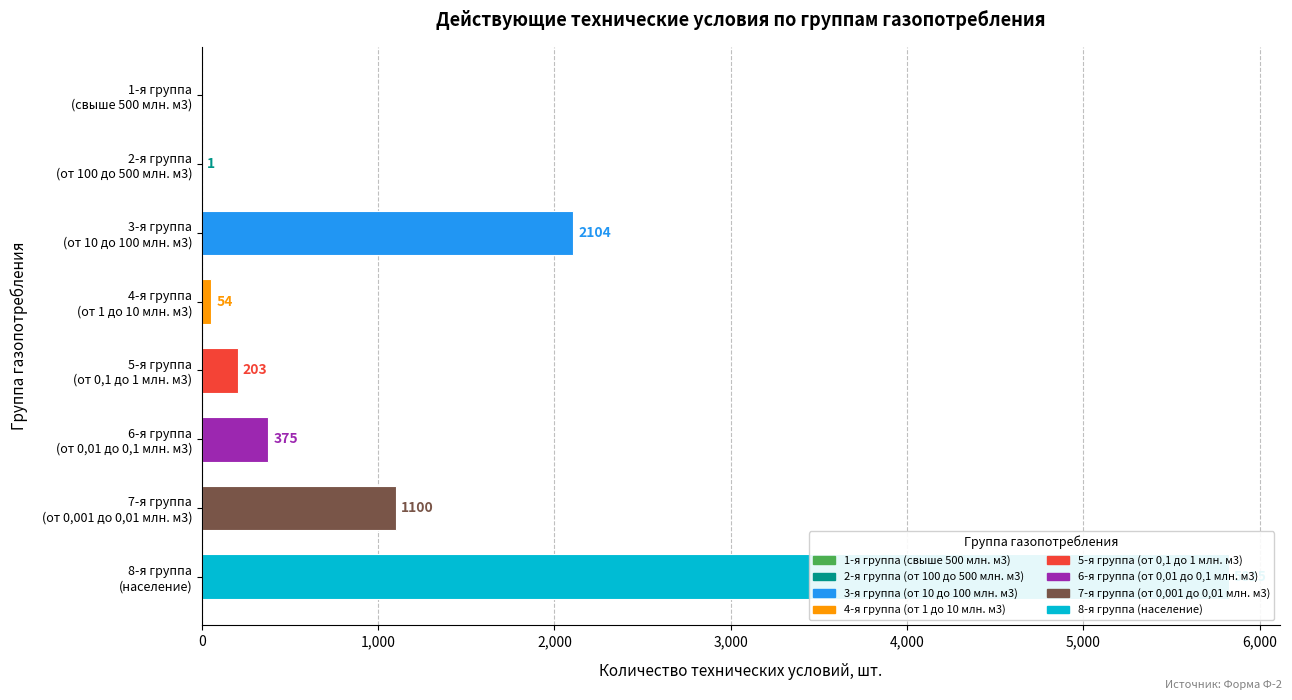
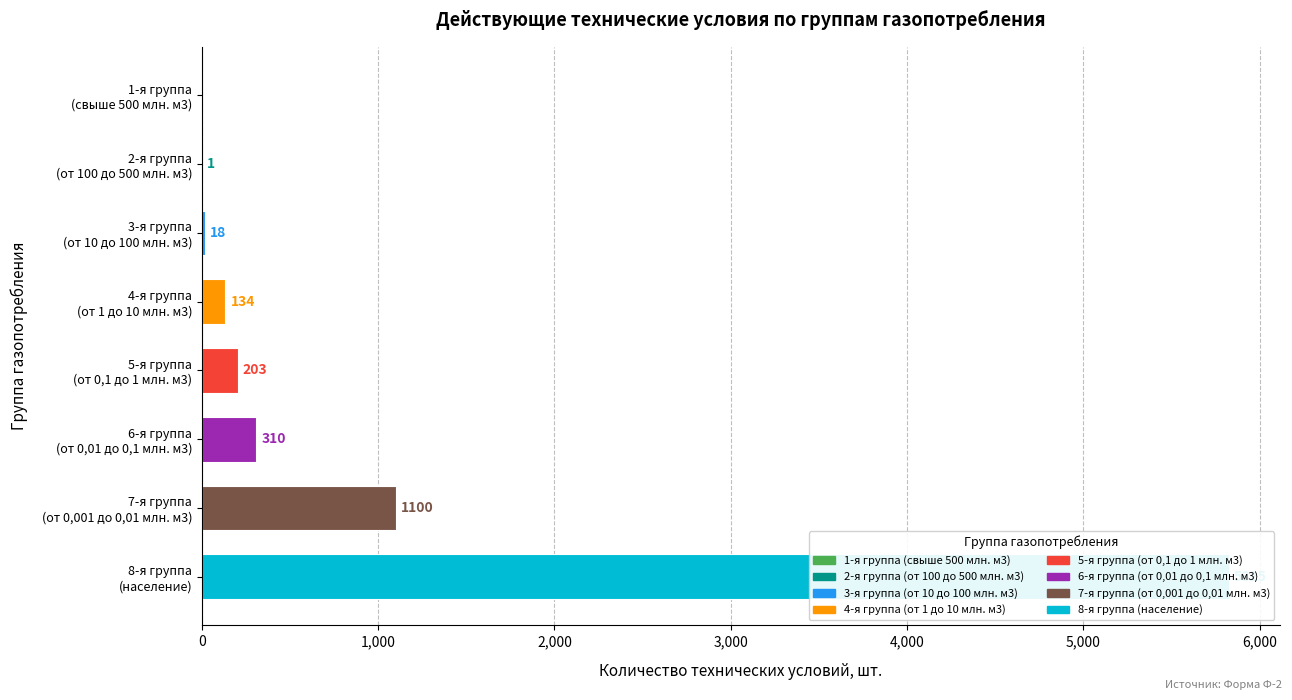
3-я группа (от 10 до 100 млн. м3): 2104 -> 18
4-я группа (от 1 до 10 млн. м3): 54 -> 134
6-я группа (от 0,01 до 0,1 млн. м3): 375 -> 310
